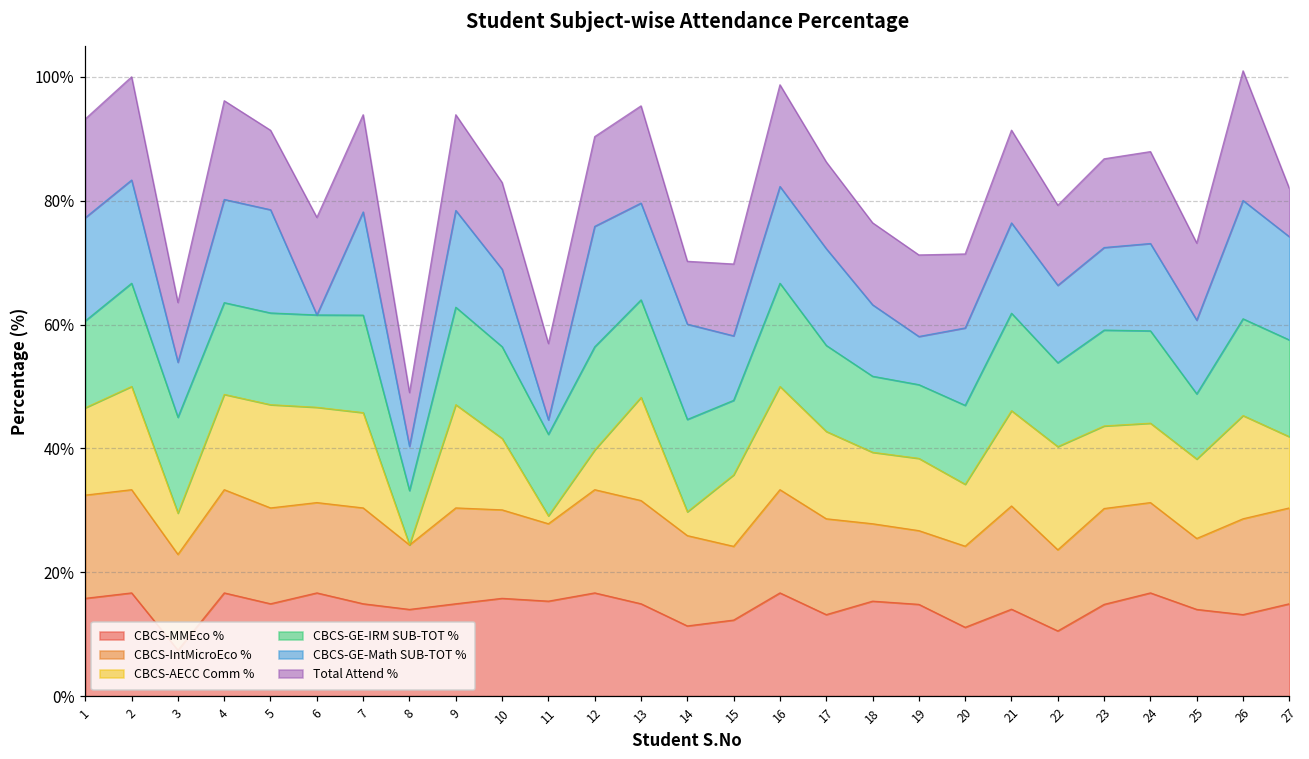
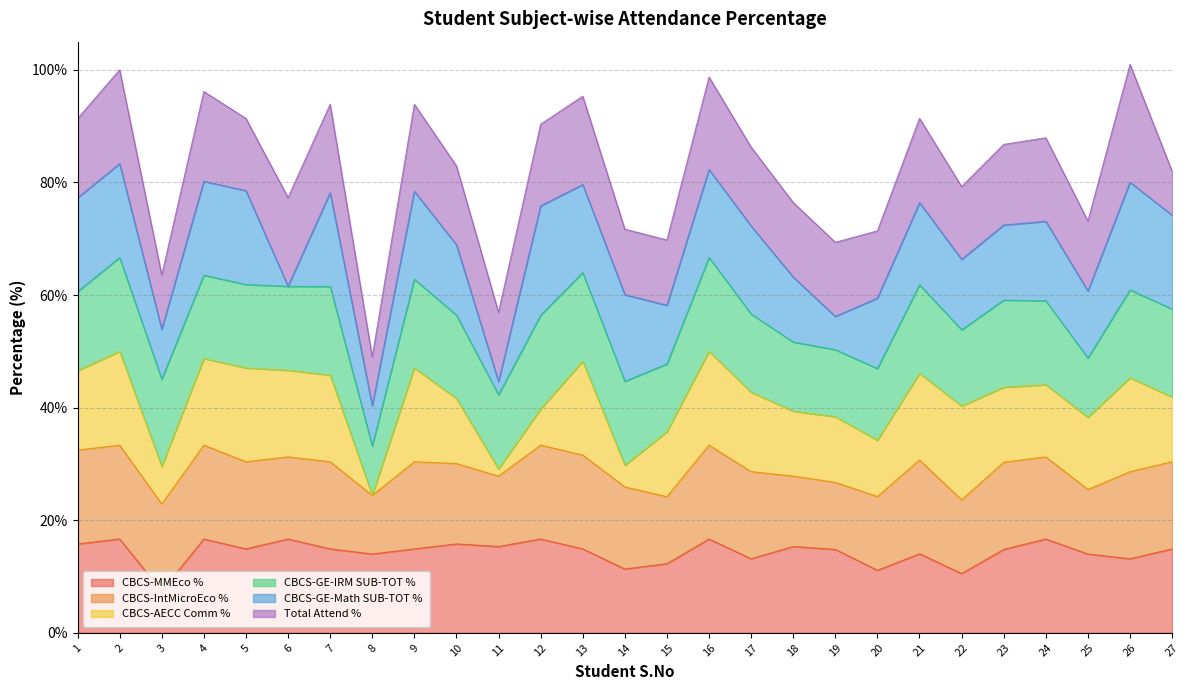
Total Attend %, 1: 16% -> 14%
Total Attend %, 14: 10% -> 12%
CBCS-GE-Math SUB-TOT %, 19: 8% -> 6%
